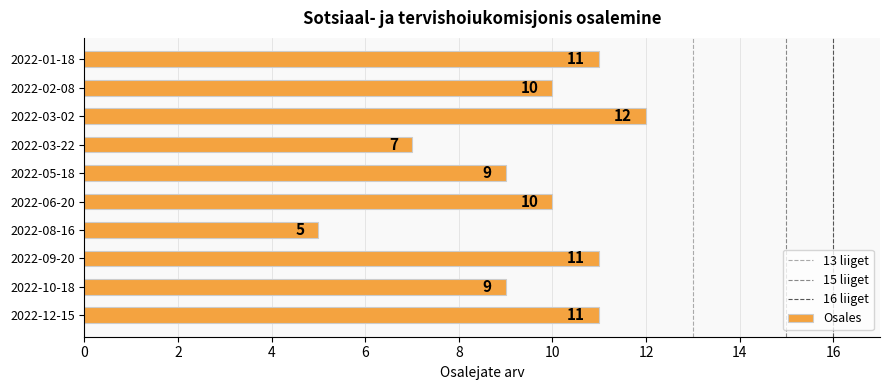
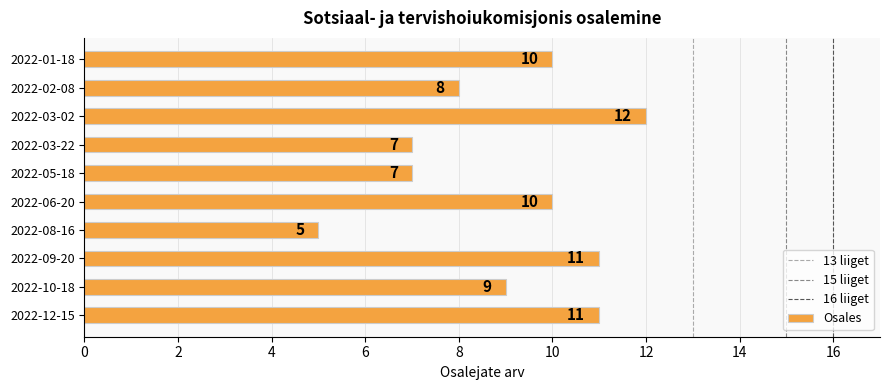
2022-01-18: 11 -> 10
2022-02-08: 10 -> 8
2022-05-18: 9 -> 7
